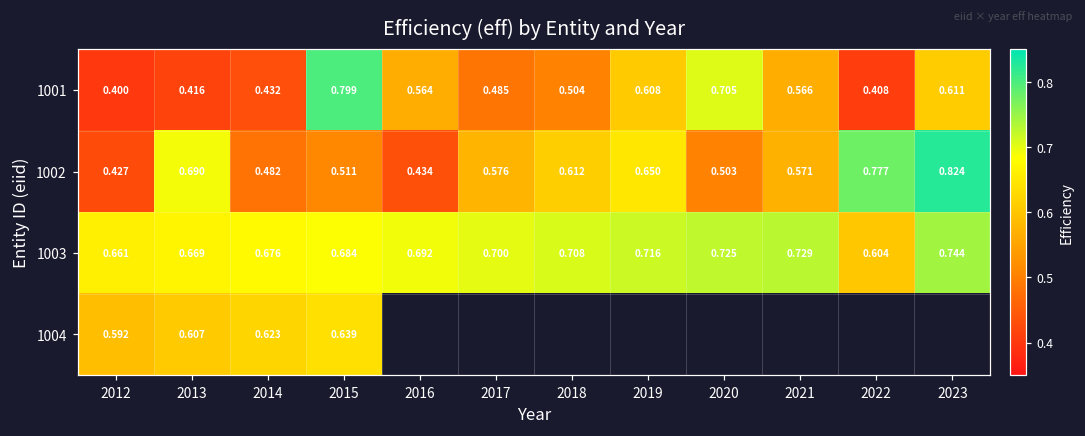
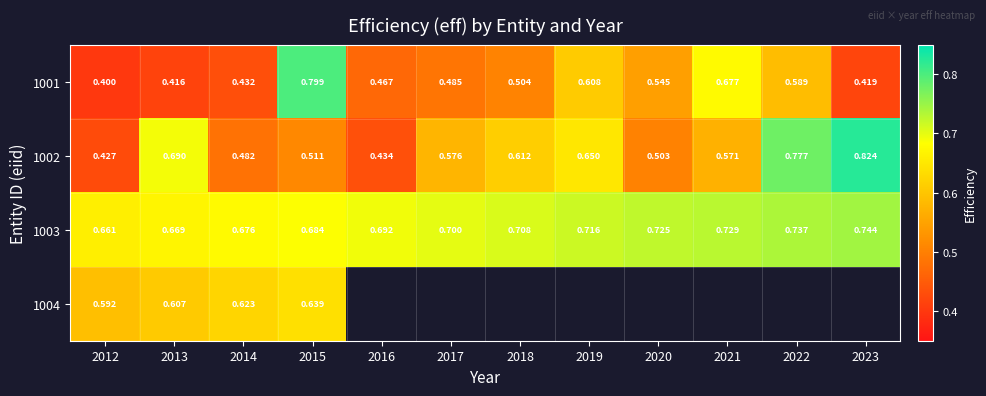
1001, 2016: 0.564 -> 0.467
1001, 2020: 0.705 -> 0.545
1001, 2021: 0.566 -> 0.677
1001, 2022: 0.408 -> 0.589
1001, 2023: 0.611 -> 0.419
1003, 2022: 0.604 -> 0.737
